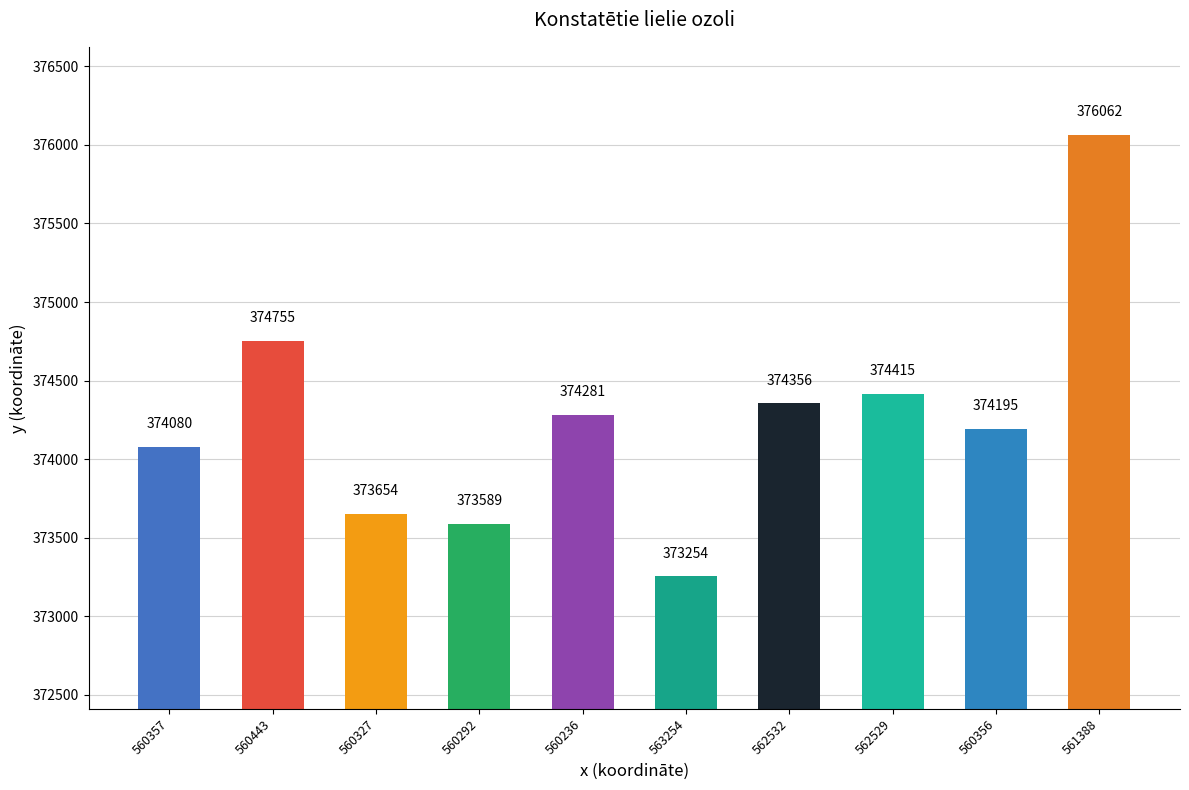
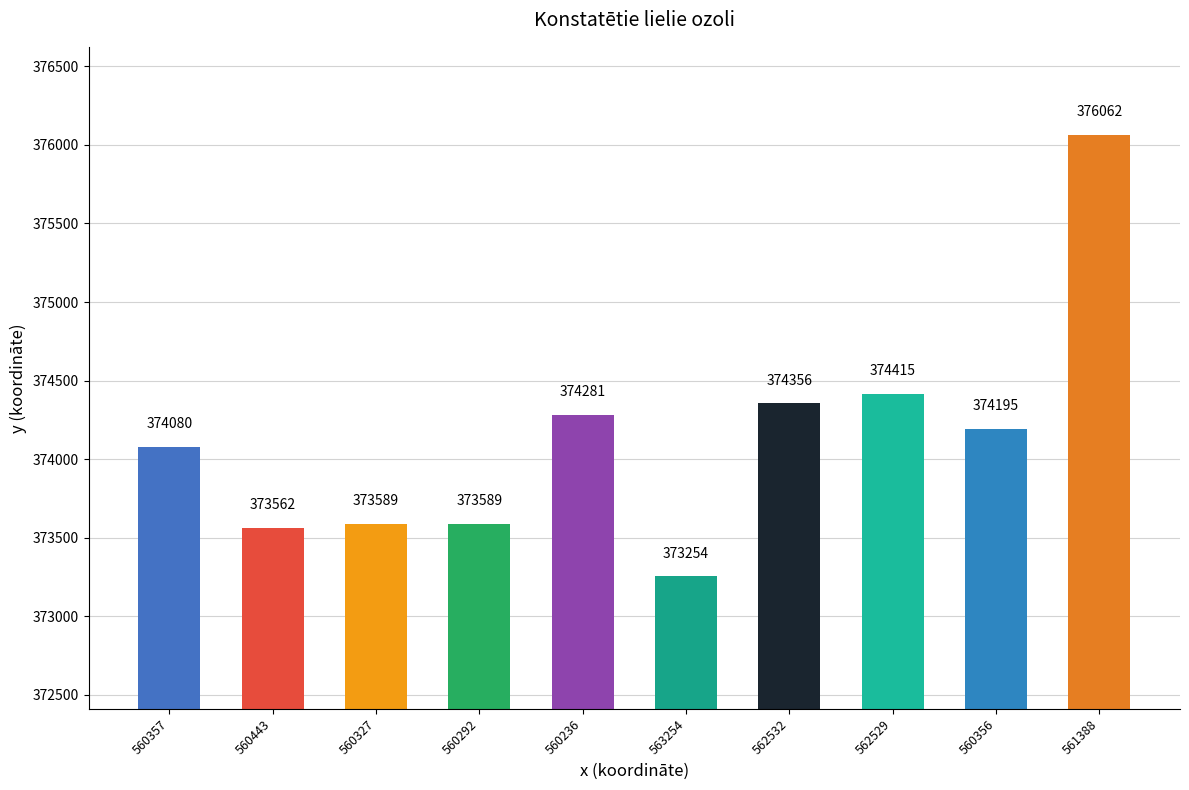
560443: 374755 -> 373562
560327: 373654 -> 373589
